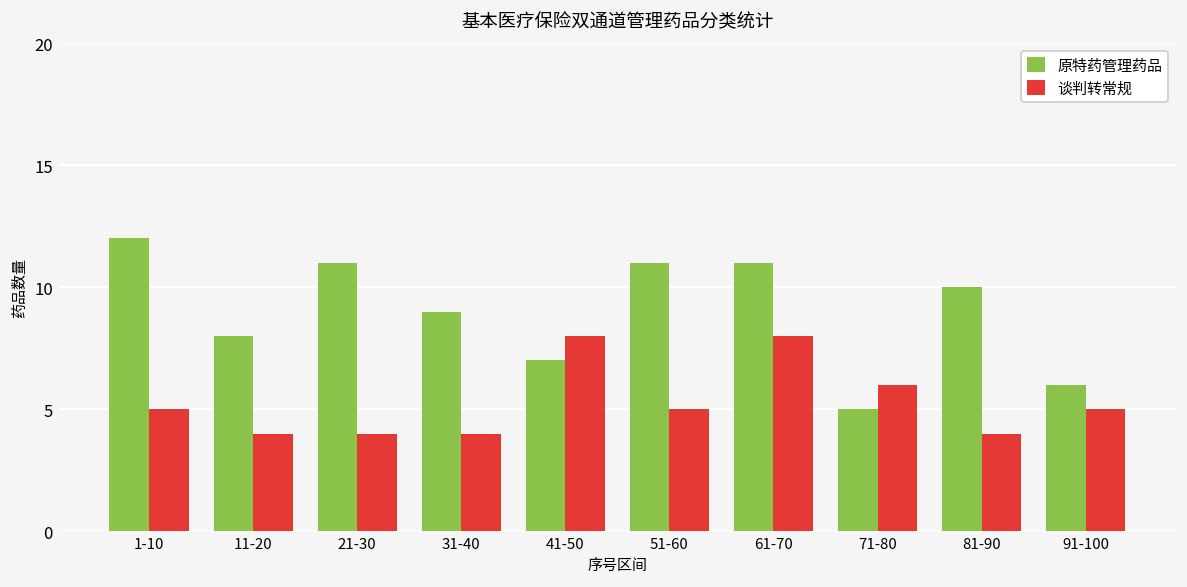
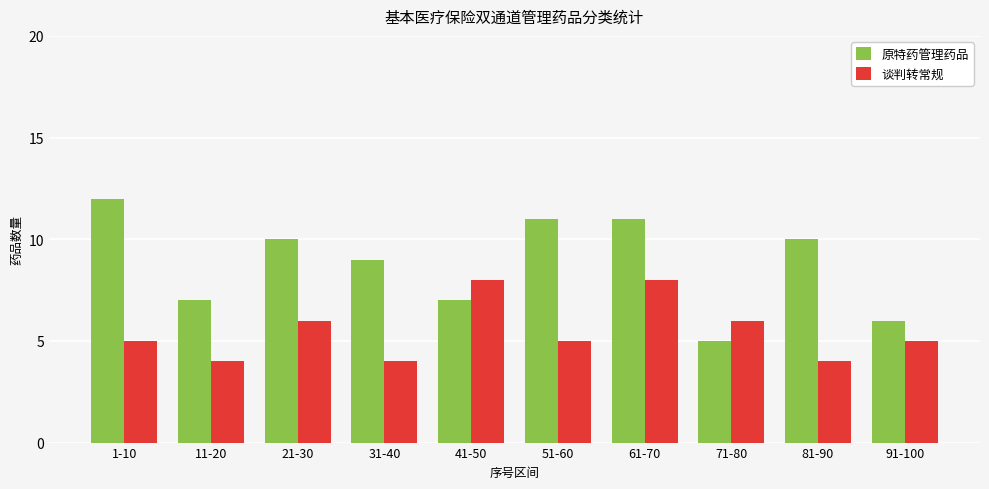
原特药管理药品, 11-20: 8 -> 7
原特药管理药品, 21-30: 11 -> 10
谈判转常规, 21-30: 4 -> 6
